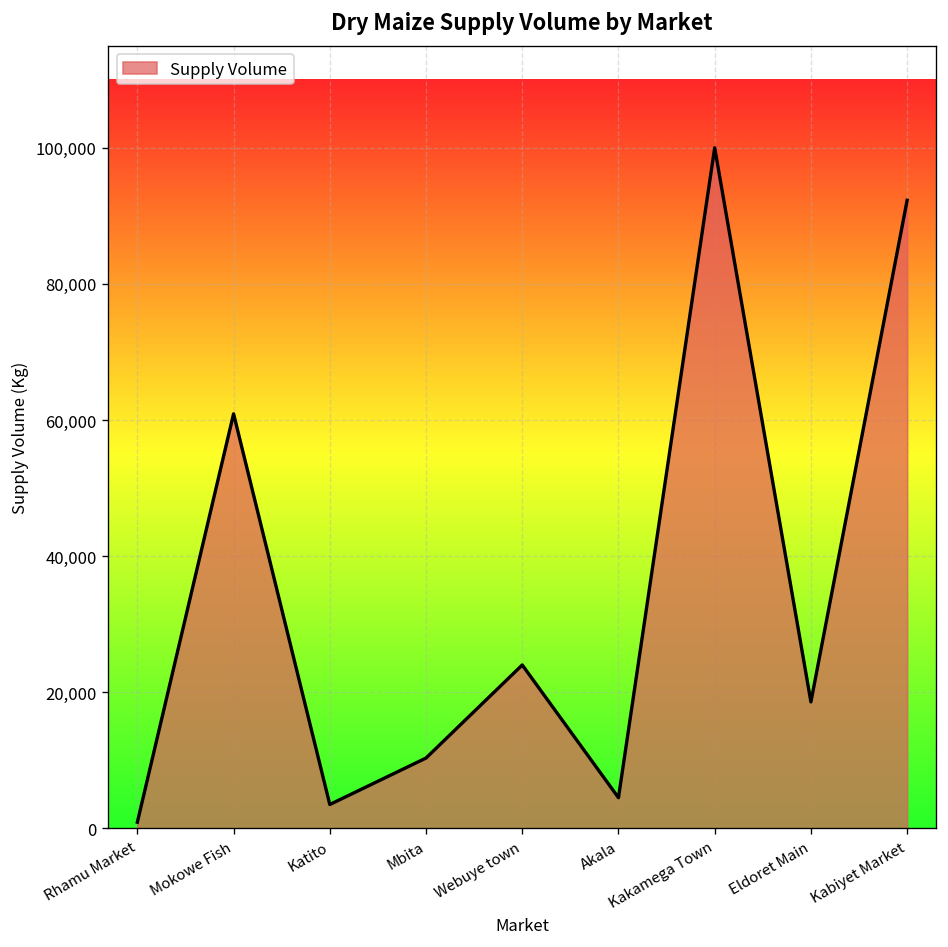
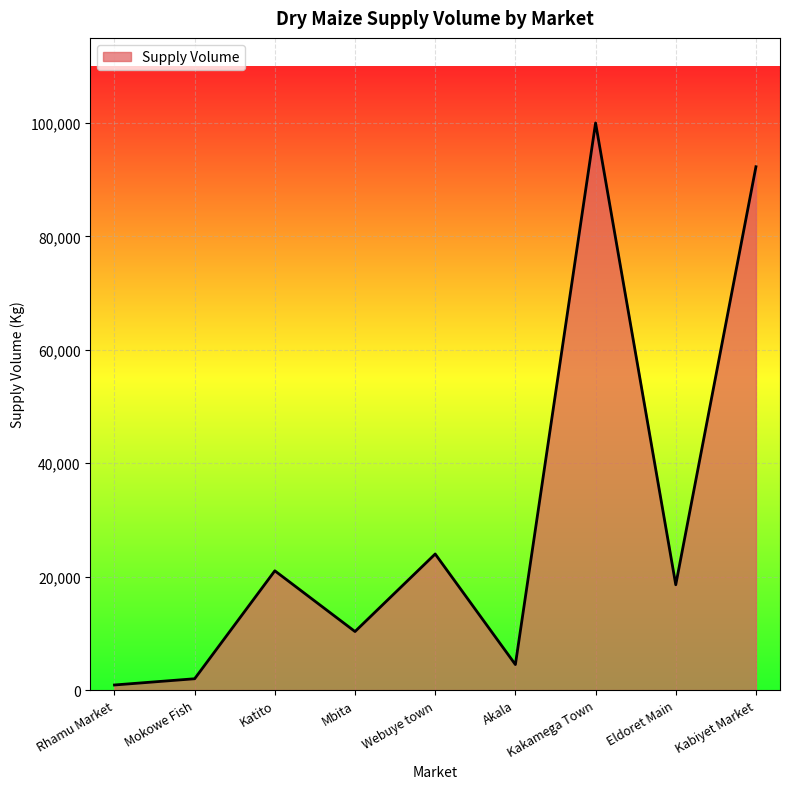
Mokowe Fish: 61,000 -> 2,000
Katito: 4,000 -> 21,000
